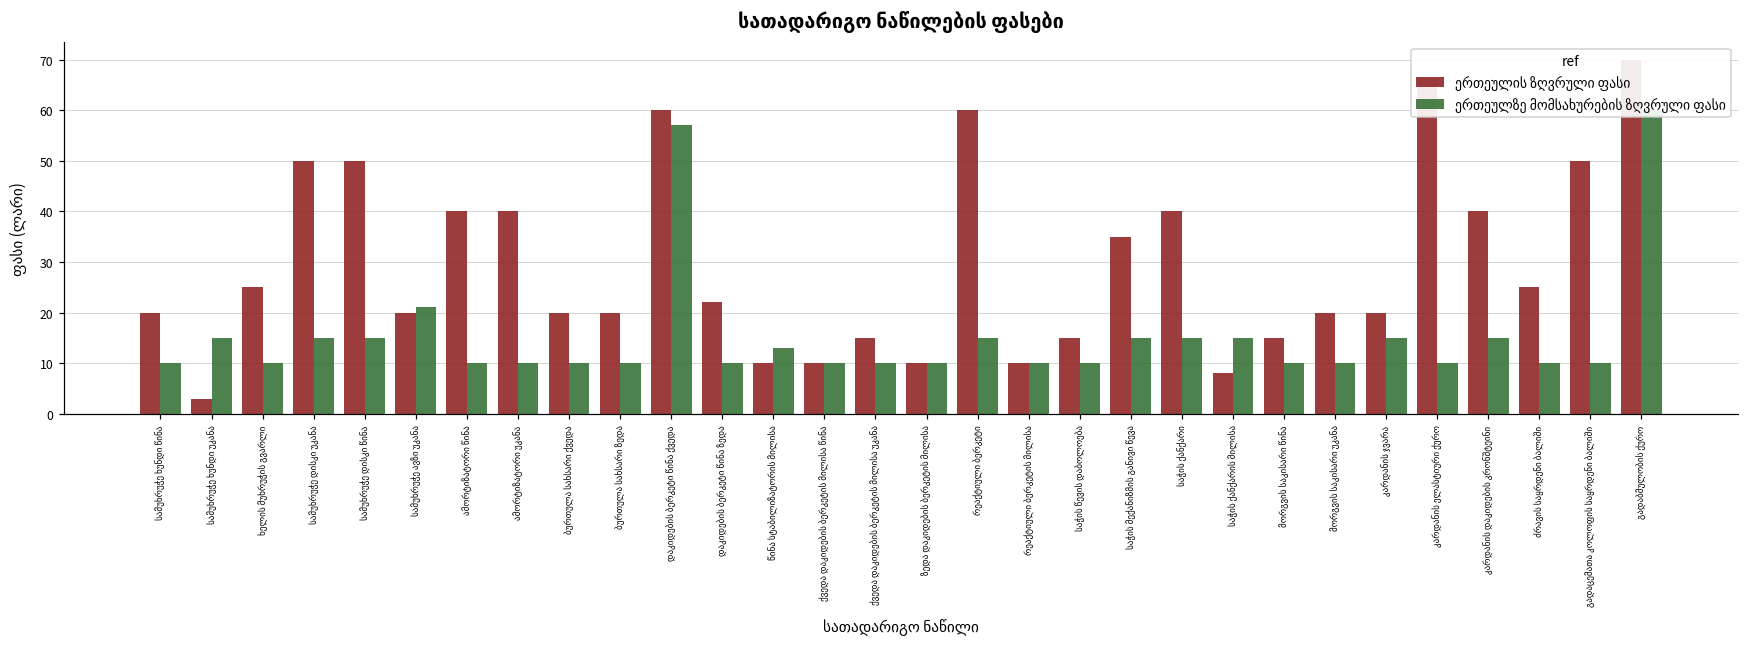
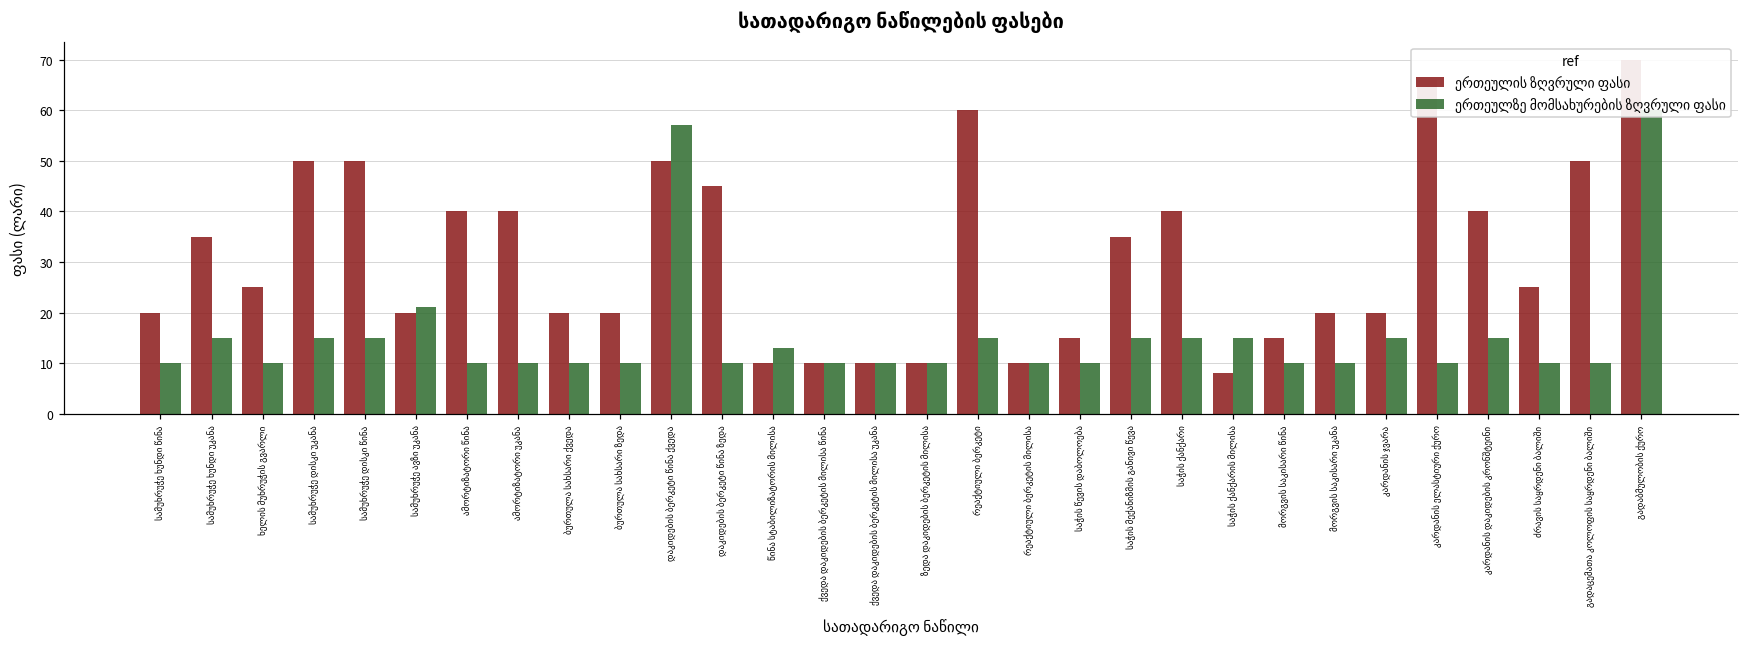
ერთეულის ზღვრული ფასი, სამუხრუჭე ხუნდი უკანა: 3 -> 35
ერთეულის ზღვრული ფასი, დაკიდების ბერკეტი წინა ქვედა: 60 -> 50
ერთეულის ზღვრული ფასი, დაკიდების ბერკეტი წინა ზედა: 22 -> 45
ერთეულის ზღვრული ფასი, ქვედა დაკიდების ბერკეტის მილისა უკანა: 15 -> 10
